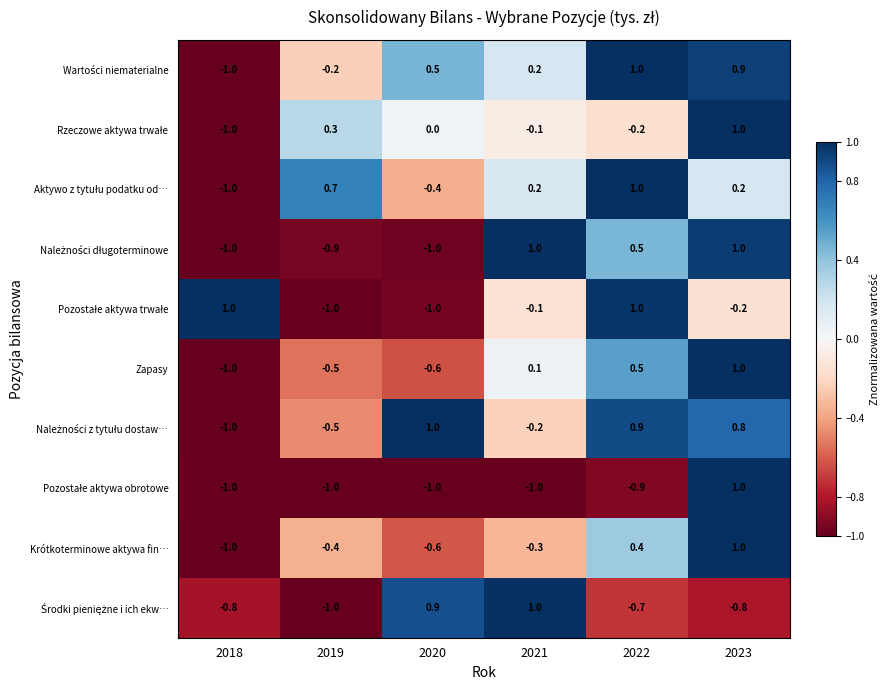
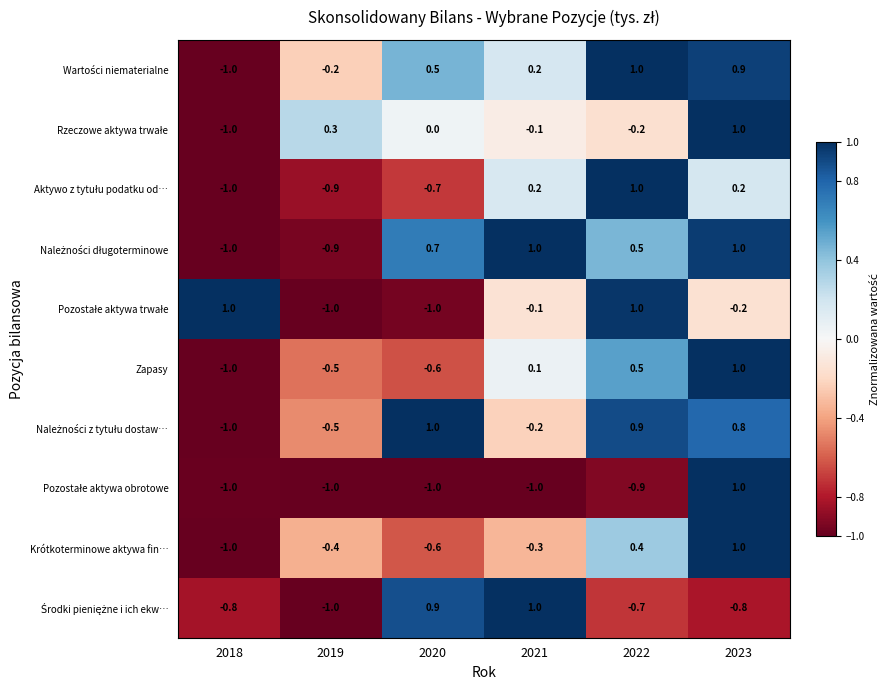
Aktywo z tytułu podatku od…, 2019: 0.7 -> -0.9
Aktywo z tytułu podatku od…, 2020: -0.4 -> -0.7
Należności długoterminowe, 2020: -1.0 -> 0.7
